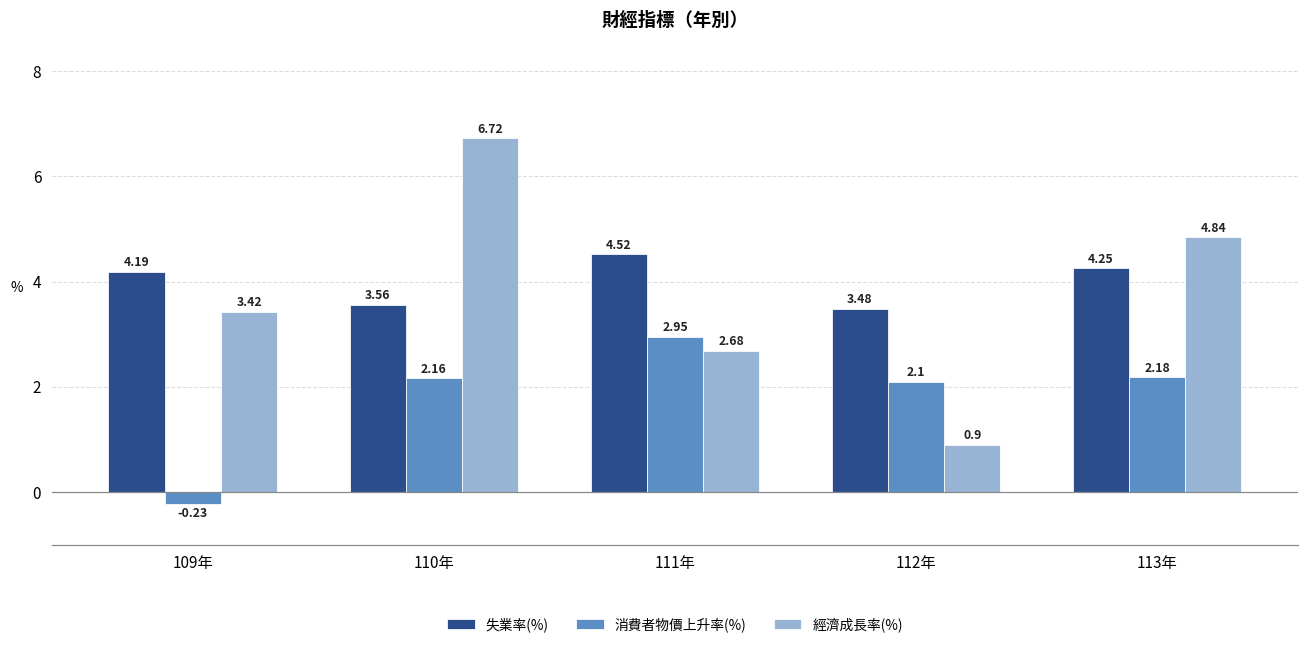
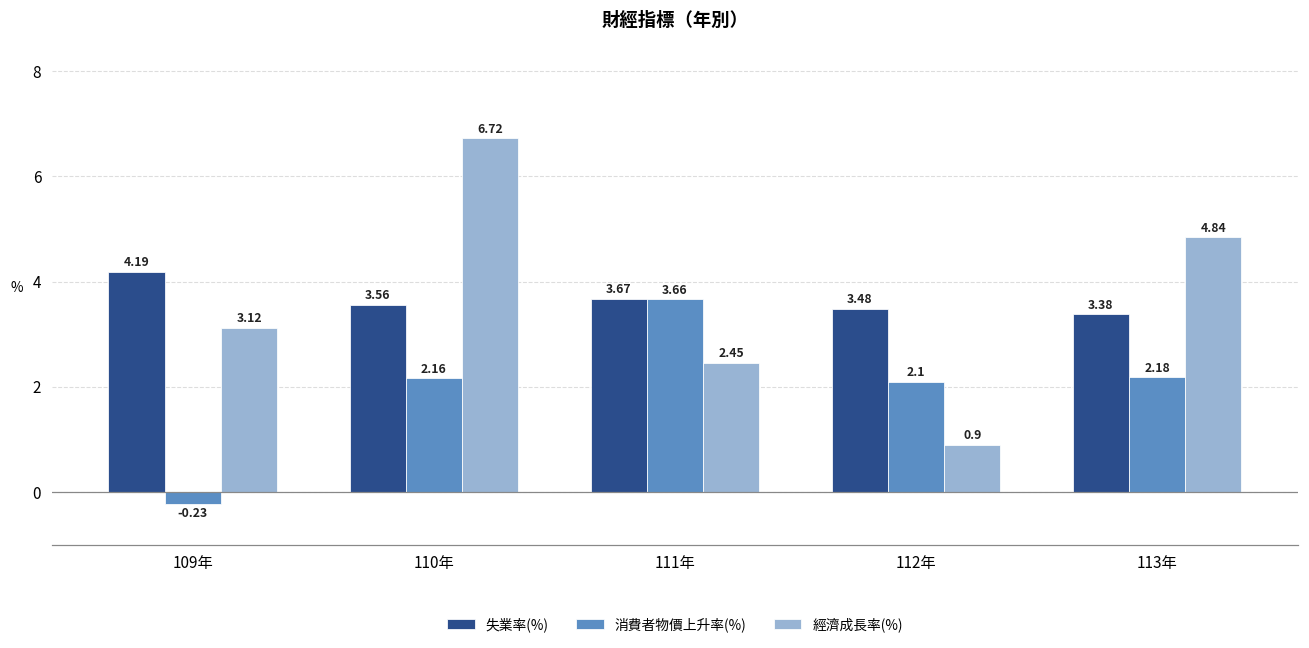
經濟成長率(%), 109年: 3.42 -> 3.12
失業率(%), 111年: 4.52 -> 3.67
消費者物價上升率(%), 111年: 2.95 -> 3.66
經濟成長率(%), 111年: 2.68 -> 2.45
失業率(%), 113年: 4.25 -> 3.38
